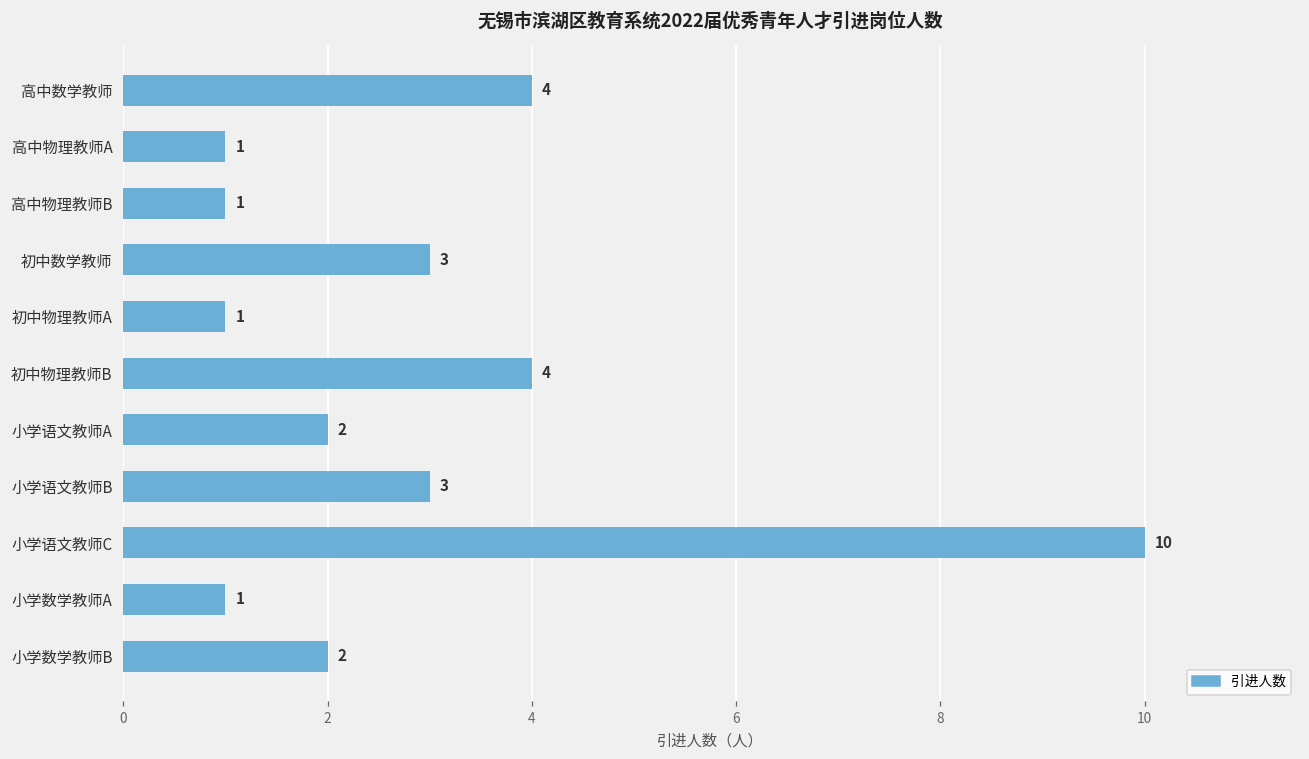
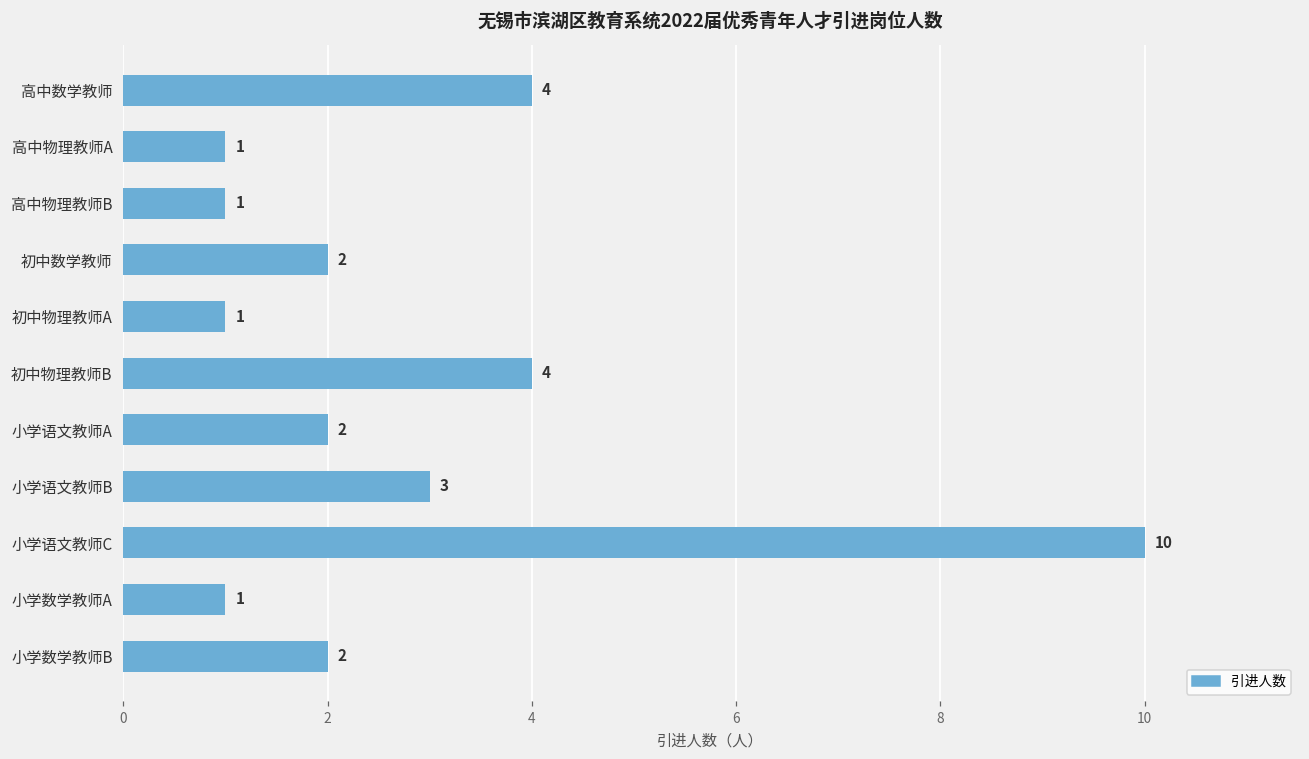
初中数学教师: 3 -> 2
